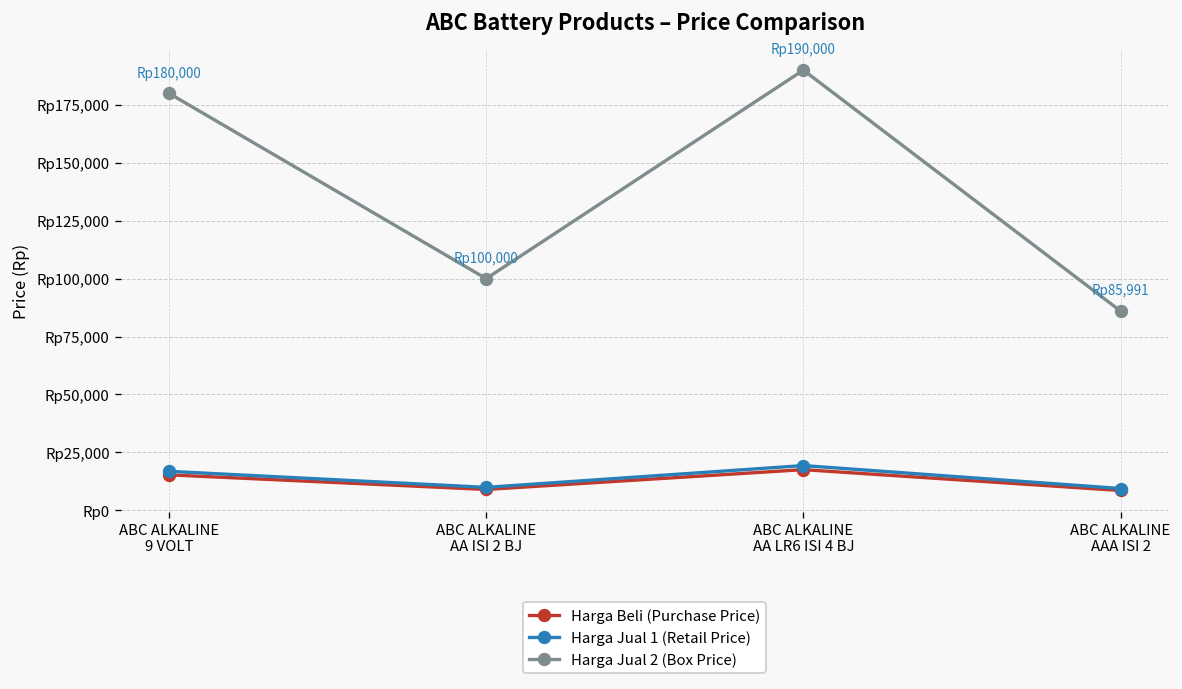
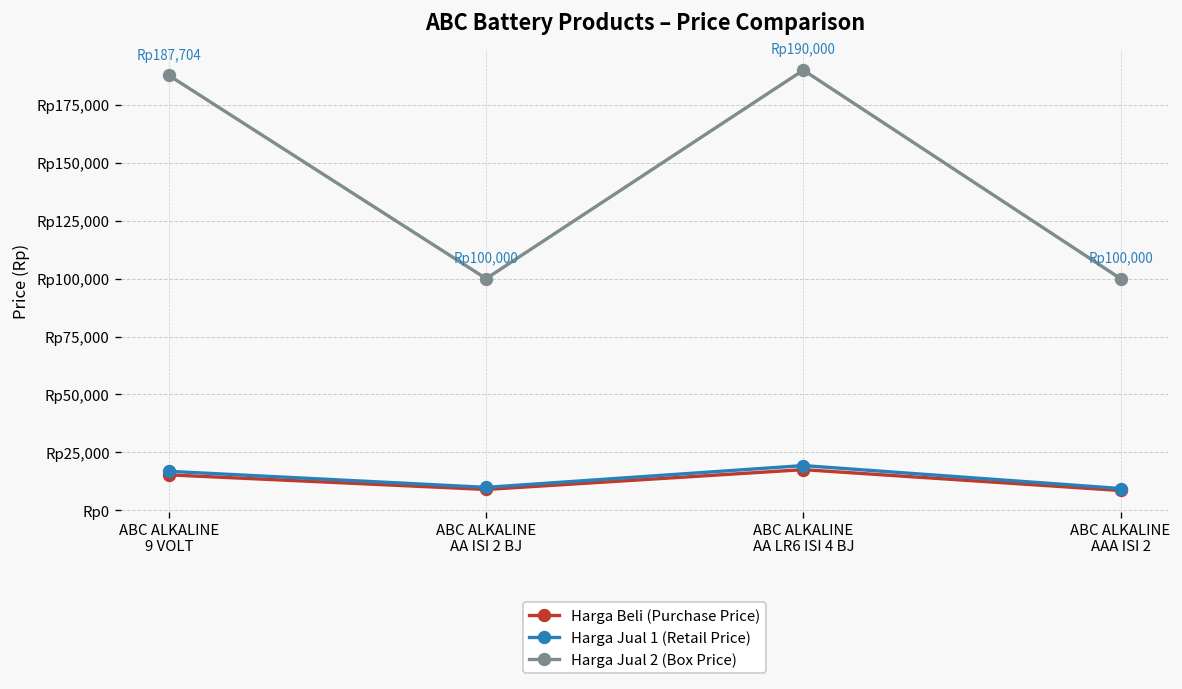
Harga Jual 2 (Box Price), ABC ALKALINE 9 VOLT: 180,000 -> 187,704
Harga Jual 2 (Box Price), ABC ALKALINE AAA ISI 2: 85,991 -> 100,000
